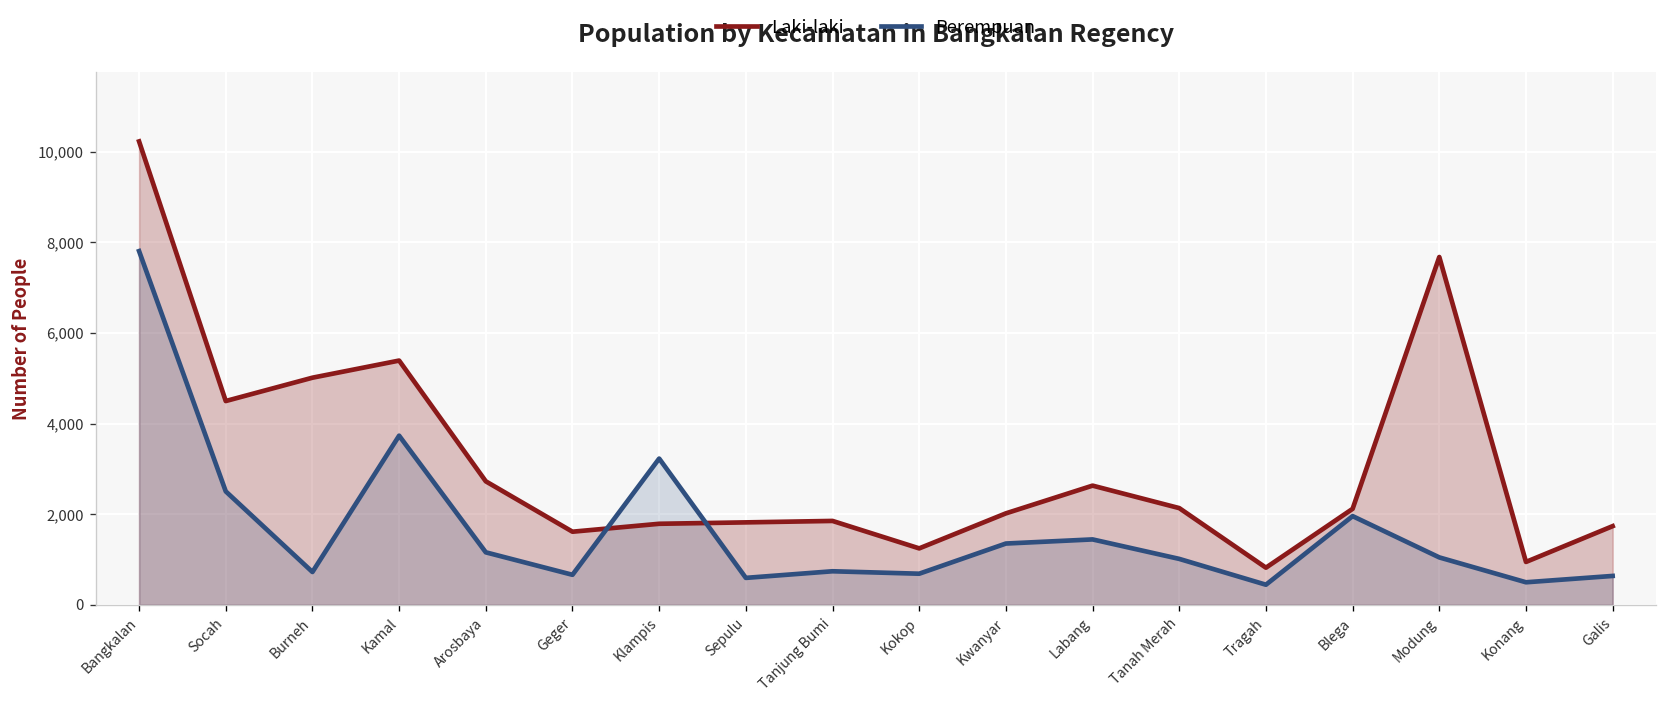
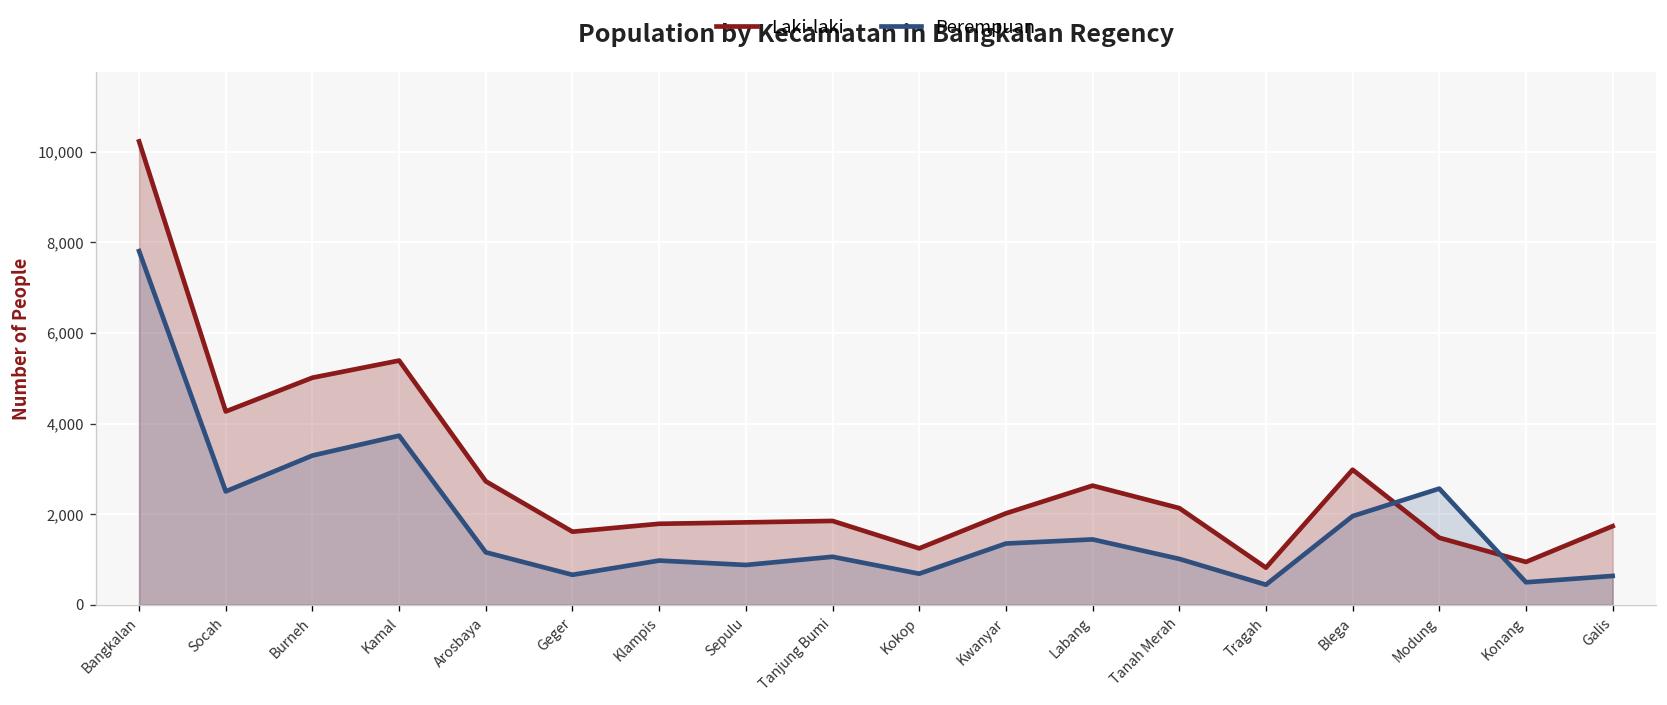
Laki-laki, Socah: 4,500 -> 4,300
Perempuan, Burneh: 700 -> 3,300
Perempuan, Klampis: 3,200 -> 1,000
Perempuan, Sepulu: 600 -> 900
Perempuan, Tanjung Bumi: 700 -> 1,100
Laki-laki, Blega: 2,100 -> 3,000
Laki-laki, Modung: 7,700 -> 1,500
Perempuan, Modung: 1,000 -> 2,600
